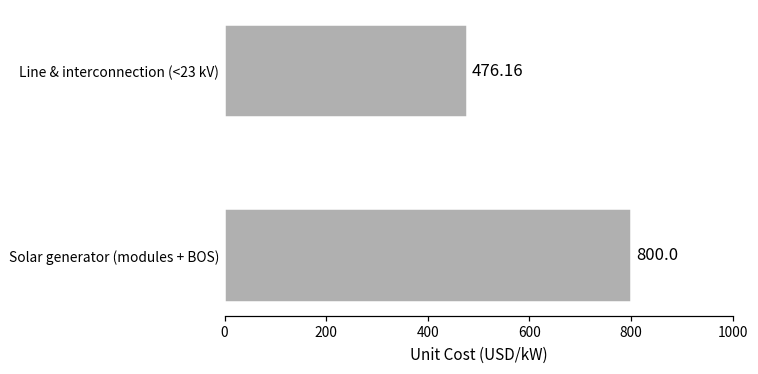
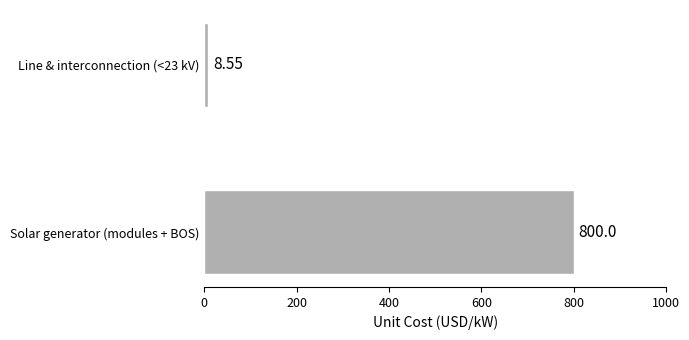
Line & interconnection (<23 kV): 476.16 -> 8.55
